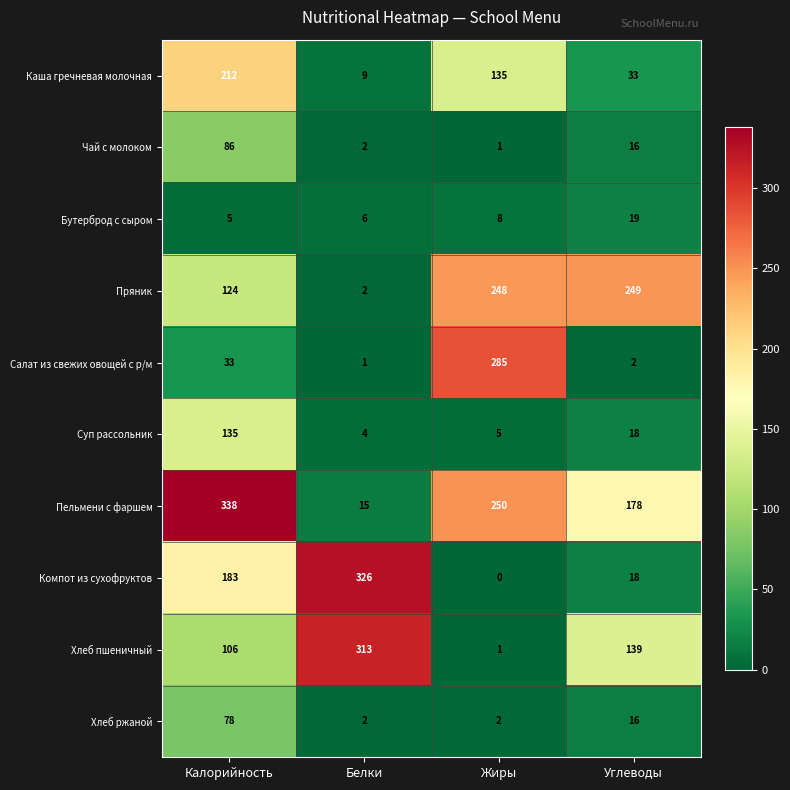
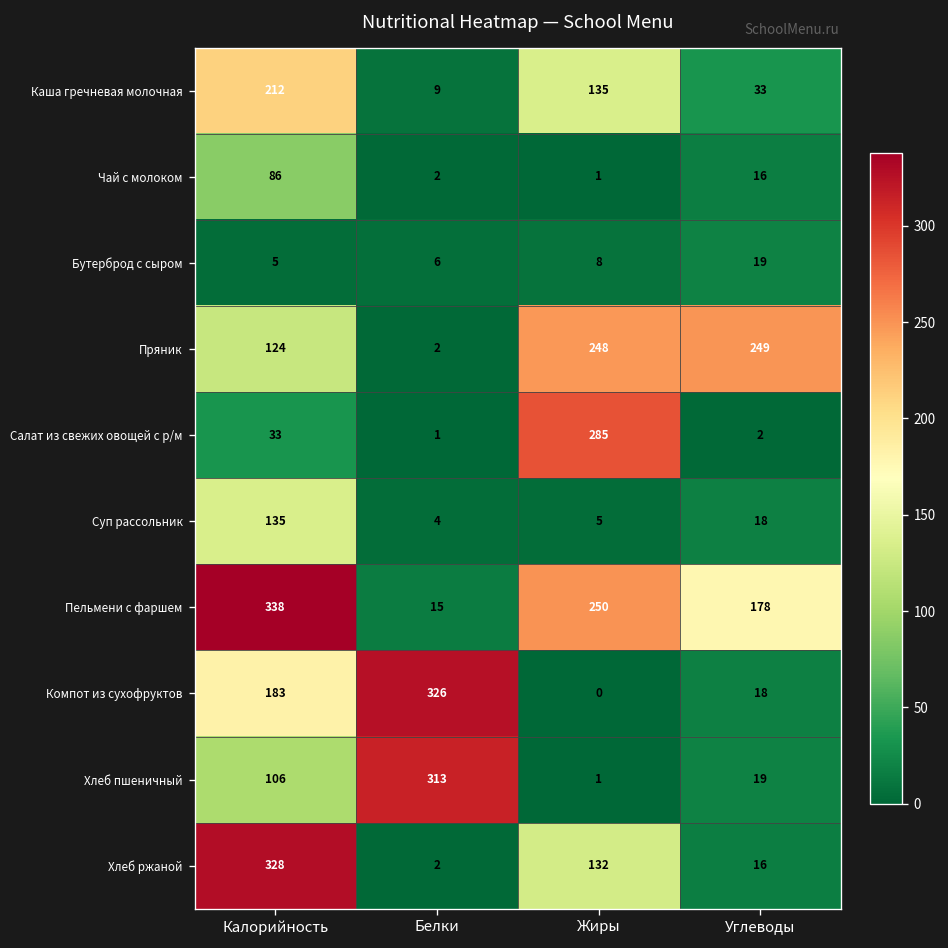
Хлеб пшеничный, Углеводы: 139 -> 19
Хлеб ржаной, Калорийность: 78 -> 328
Хлеб ржаной, Жиры: 2 -> 132
